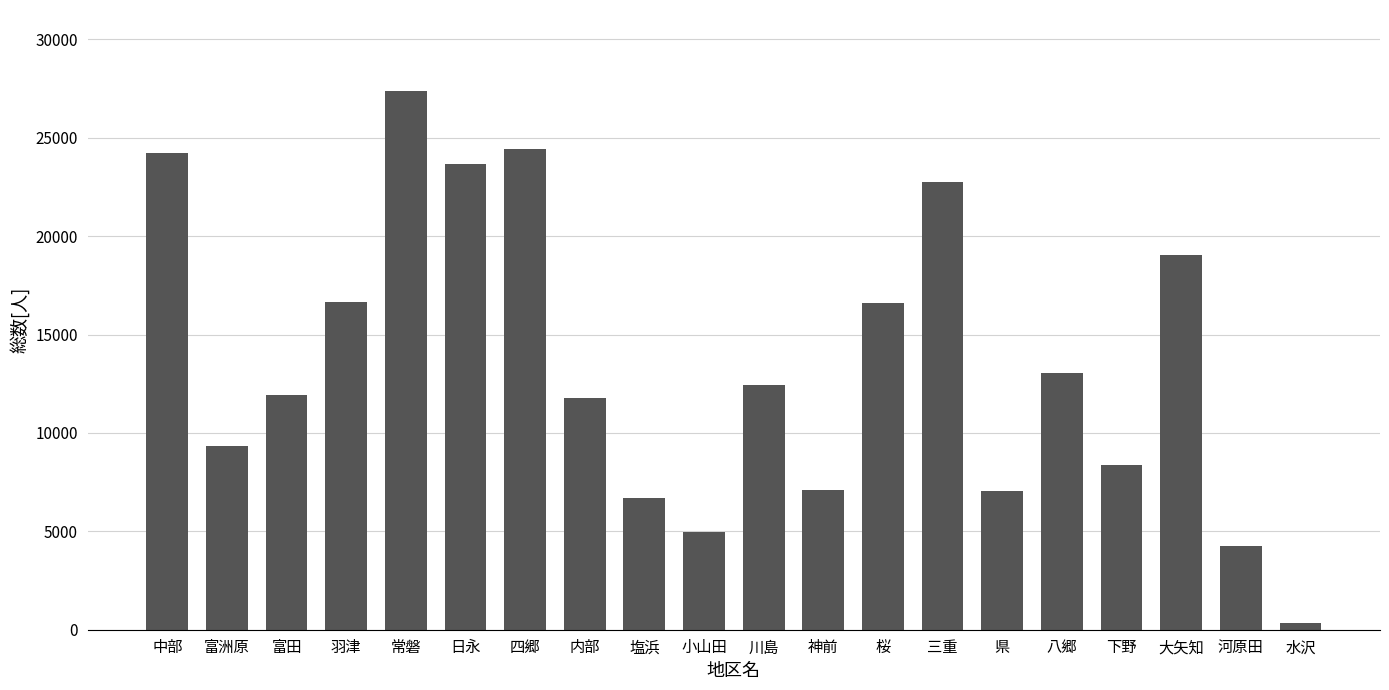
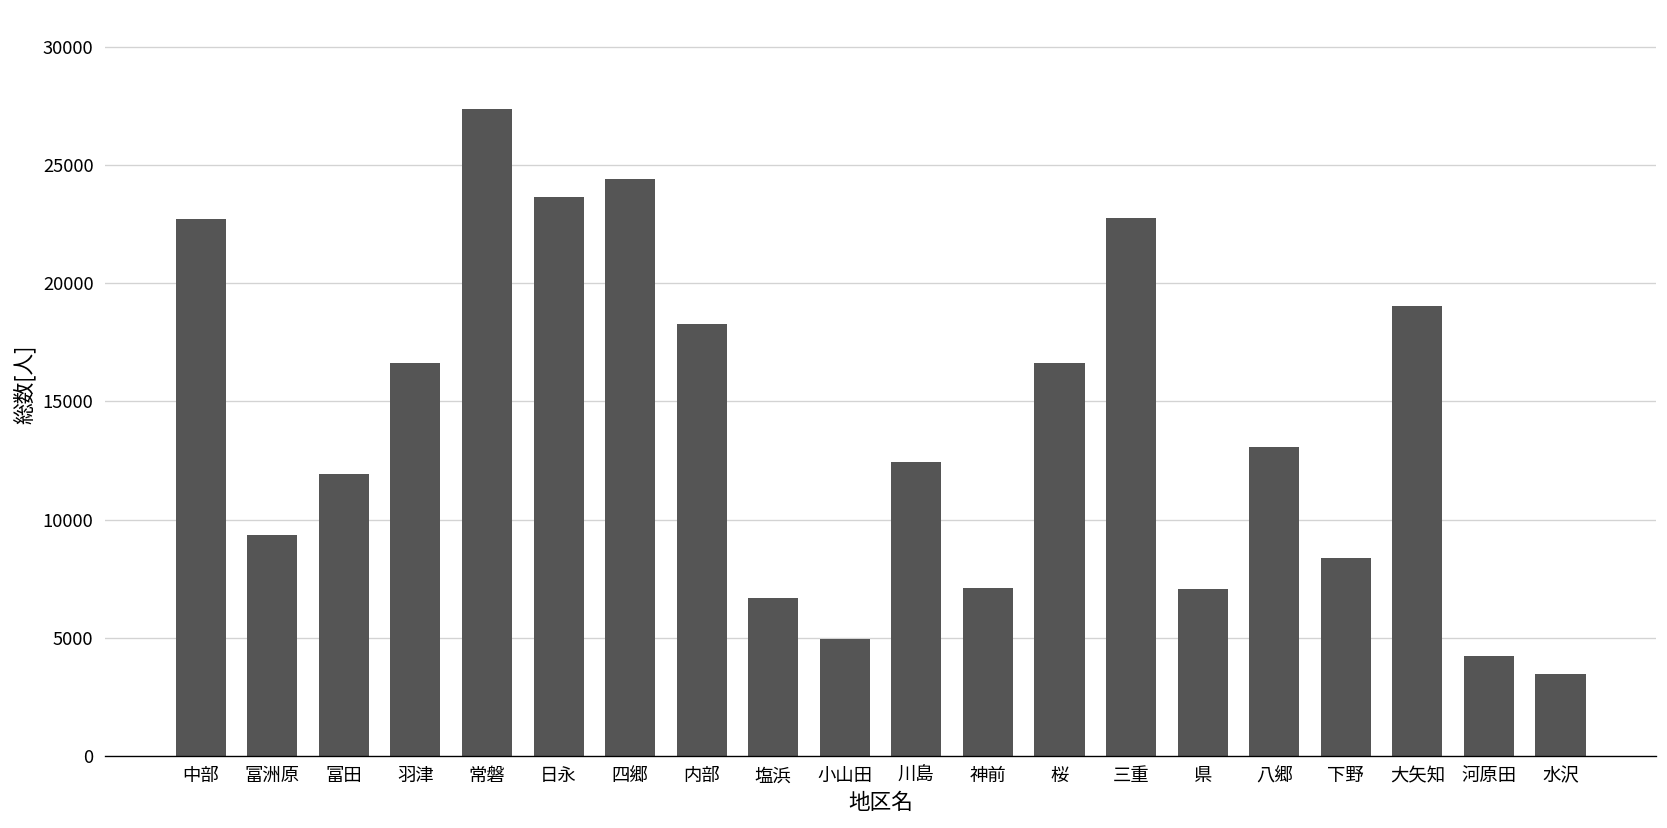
中部: 24200 -> 22700
内部: 11800 -> 18300
水沢: 400 -> 3400
